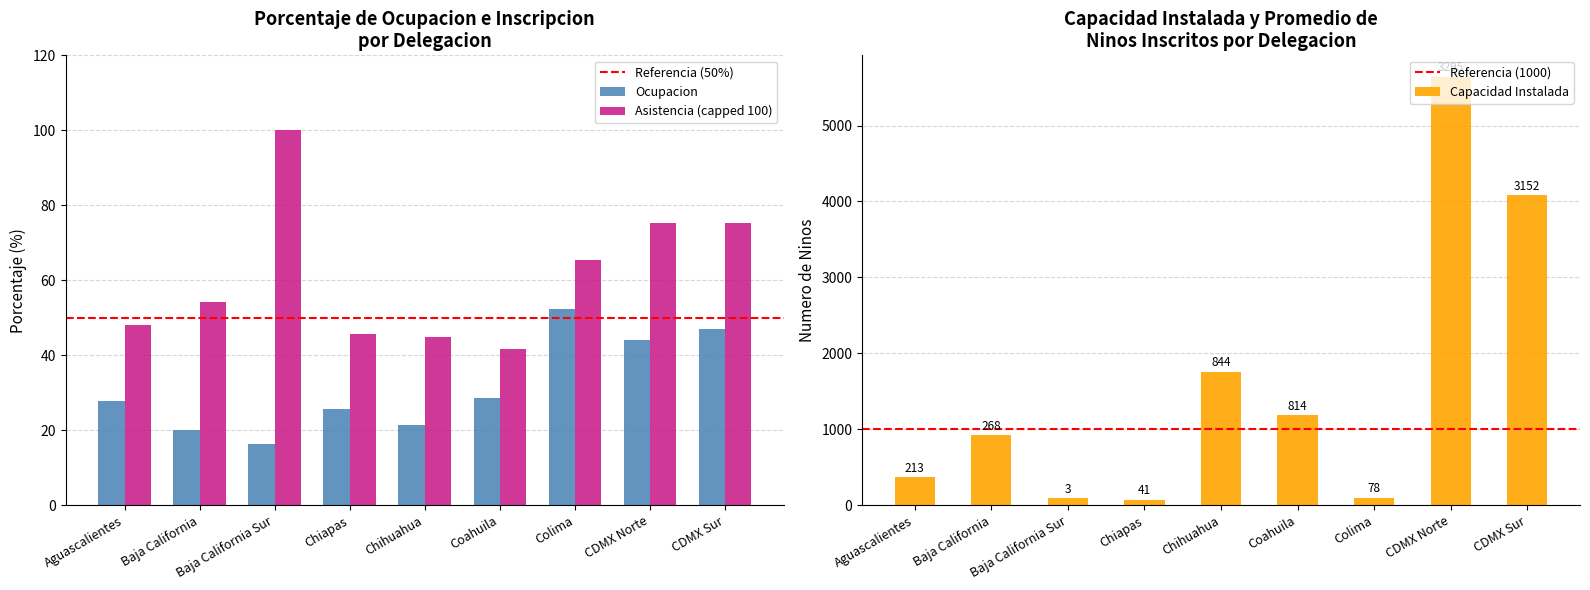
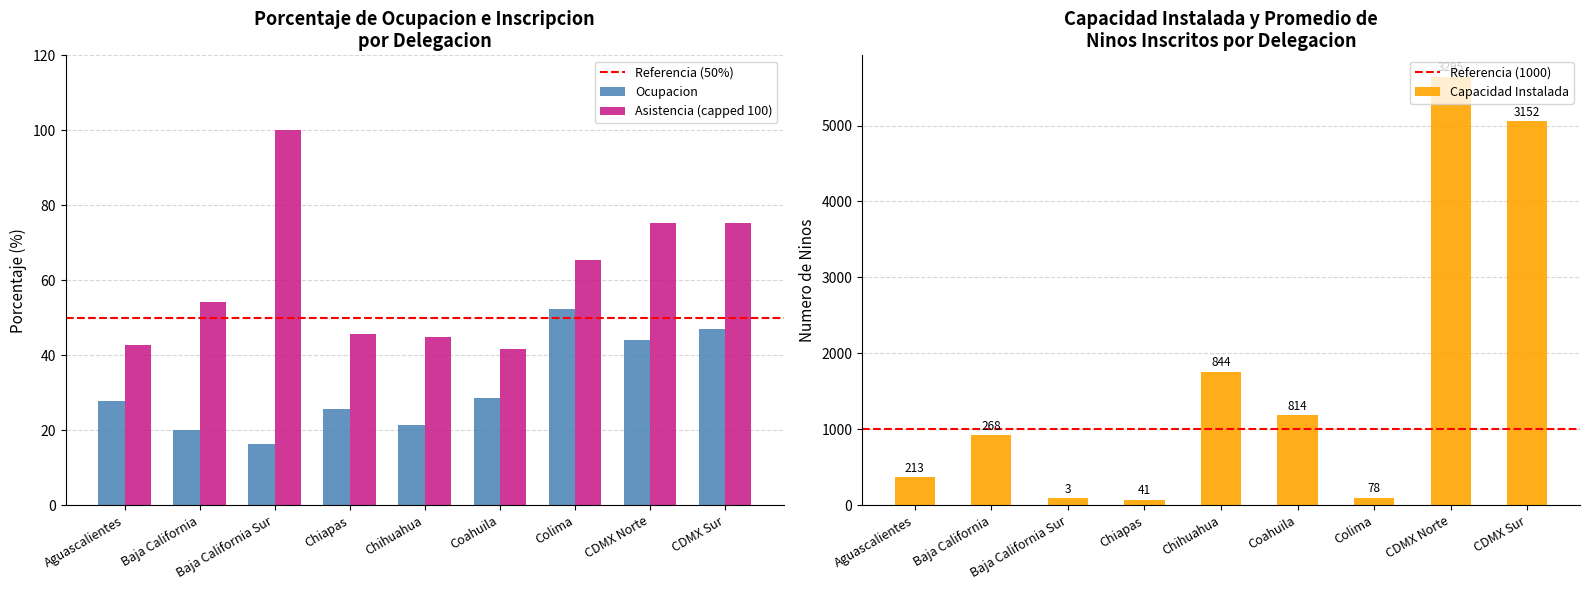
Porcentaje de Ocupacion e Inscripcion por Delegacion, Asistencia (capped 100), Aguascalientes: 48 -> 43
Capacidad Instalada y Promedio de Ninos Inscritos por Delegacion, CDMX Sur: 4100 -> 5100
